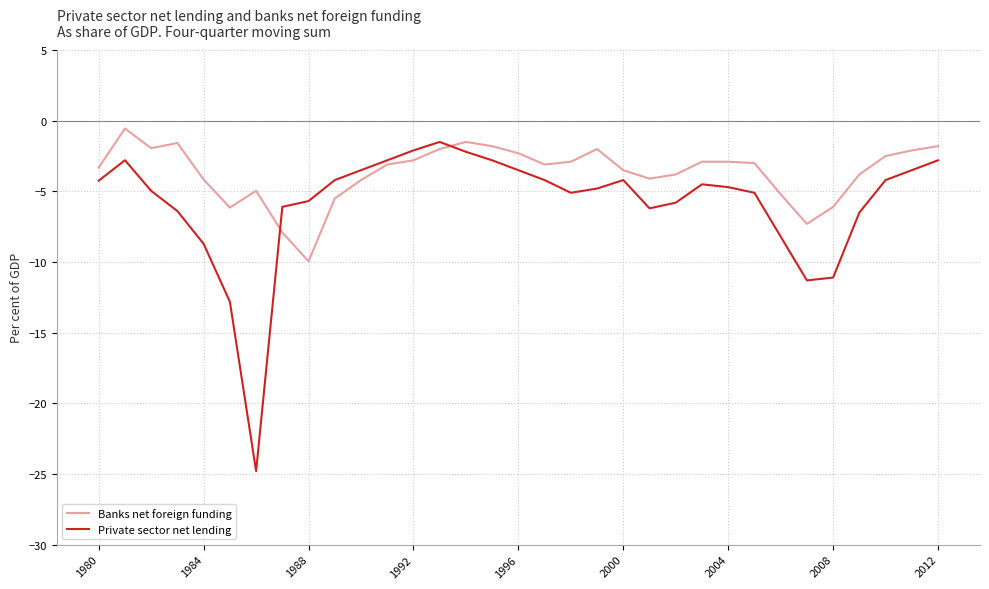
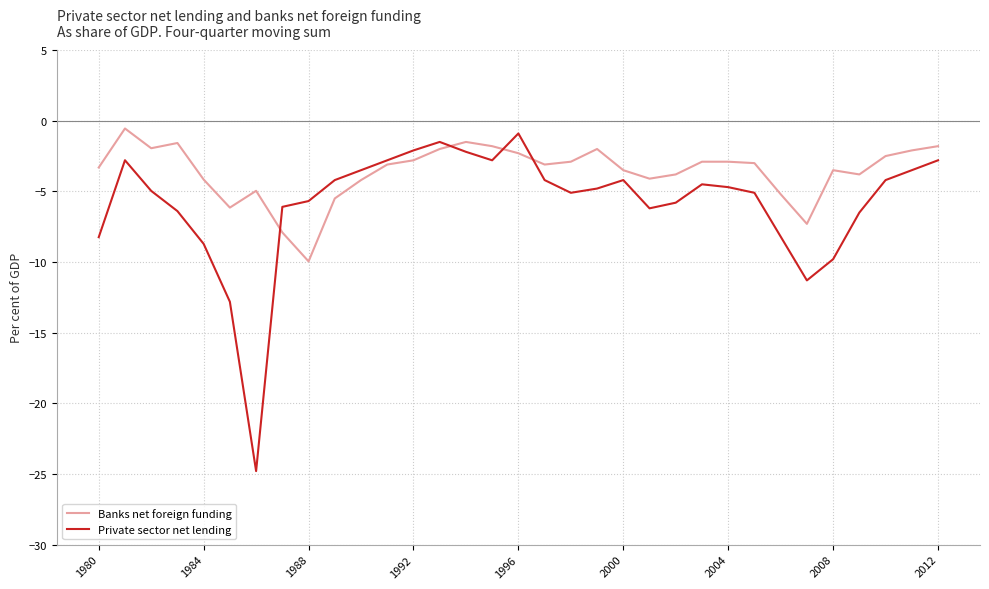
Private sector net lending, 1980: -4.2 -> -8.2
Private sector net lending, 1996: -3.5 -> -0.9
Banks net foreign funding, 2008: -6.1 -> -3.5
Private sector net lending, 2008: -11.1 -> -9.8
